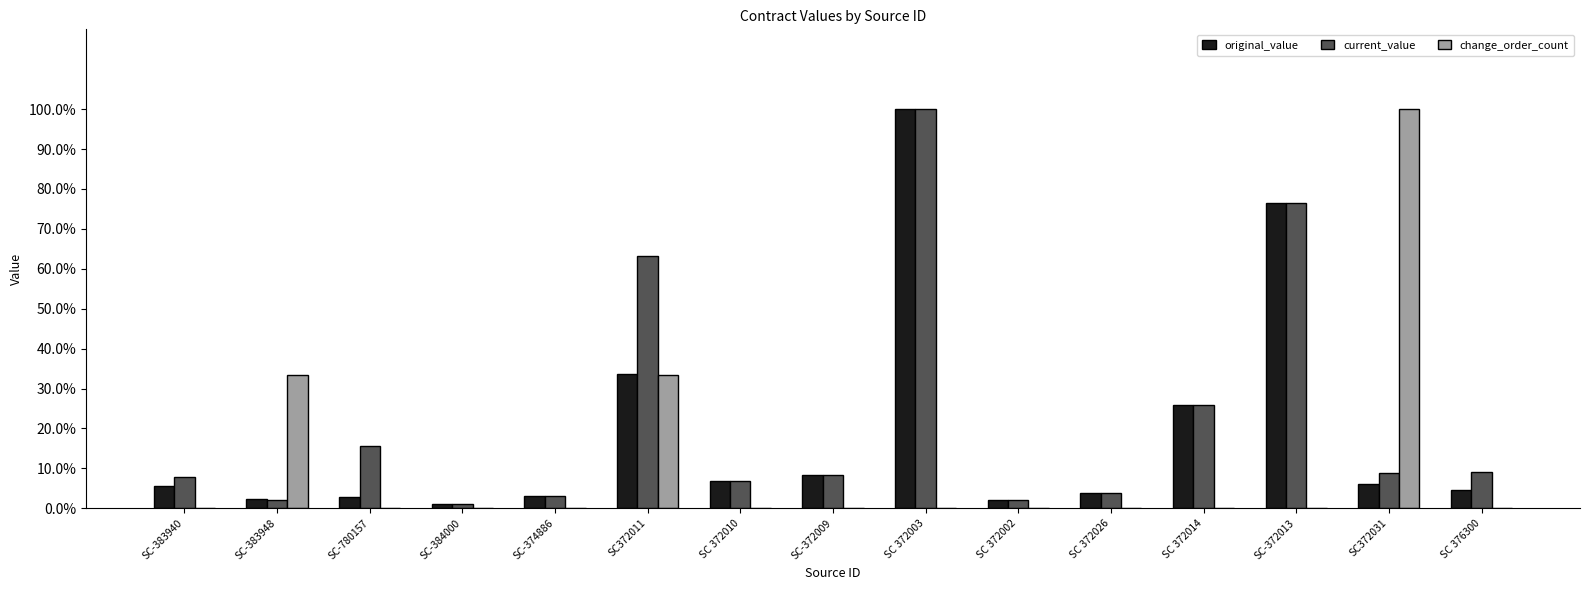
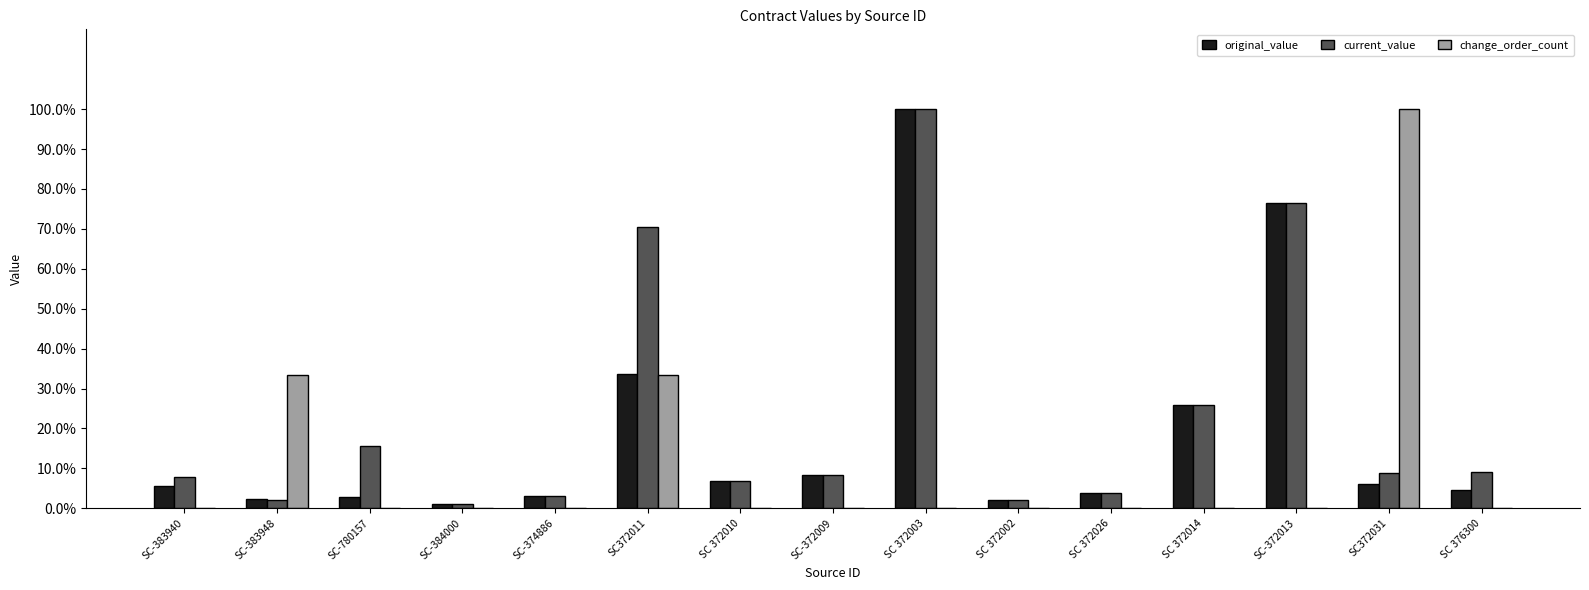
current_value, SC372011: 63% -> 70%
